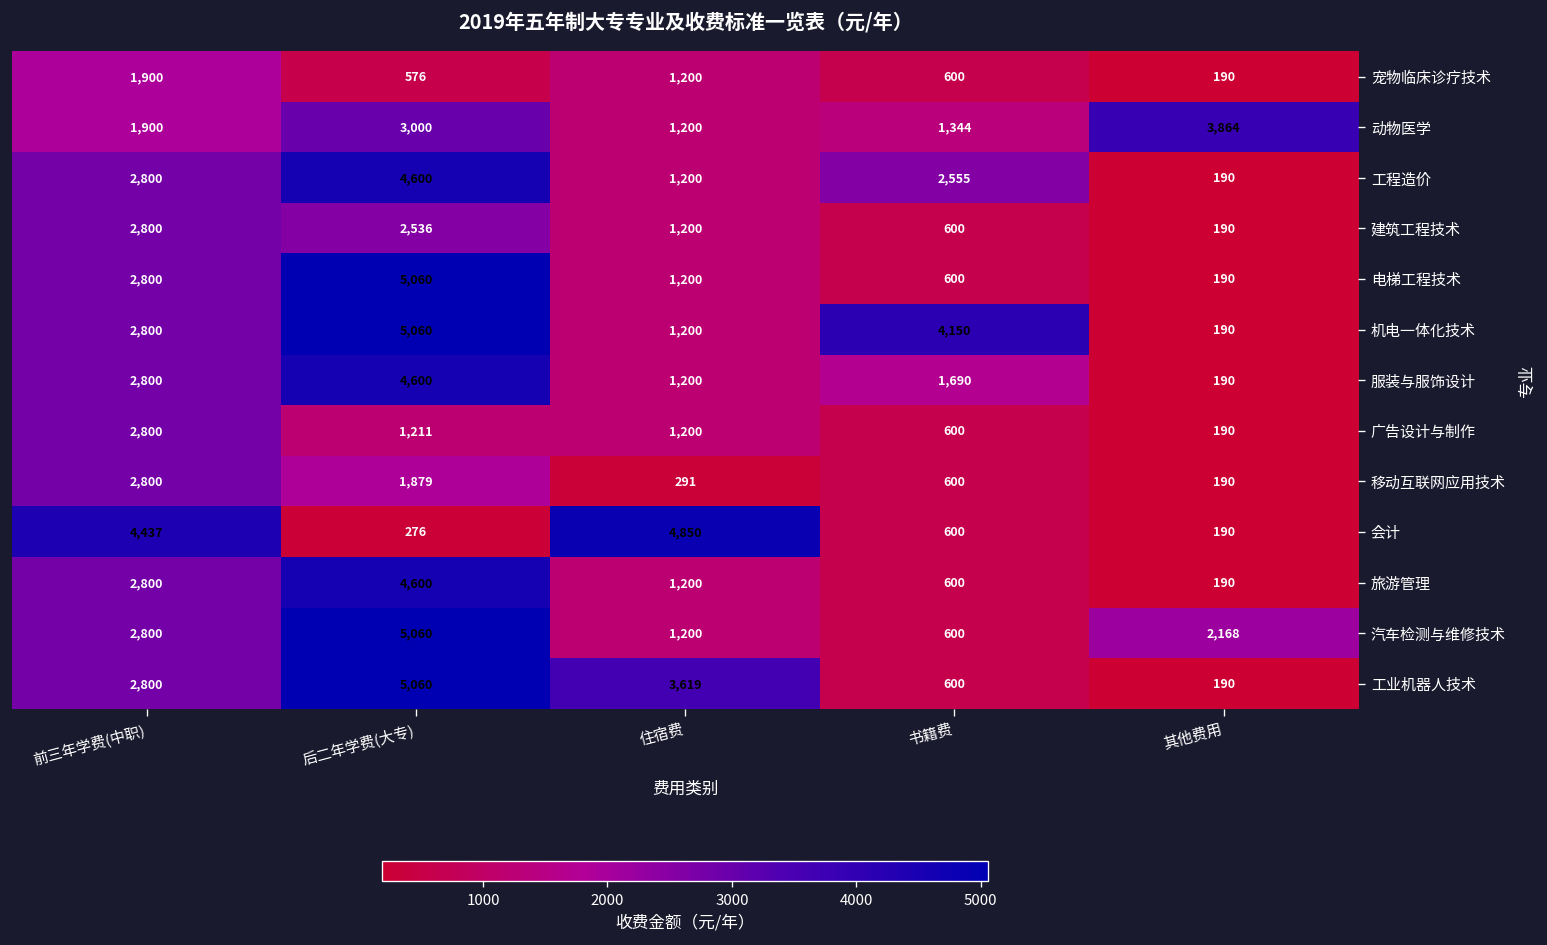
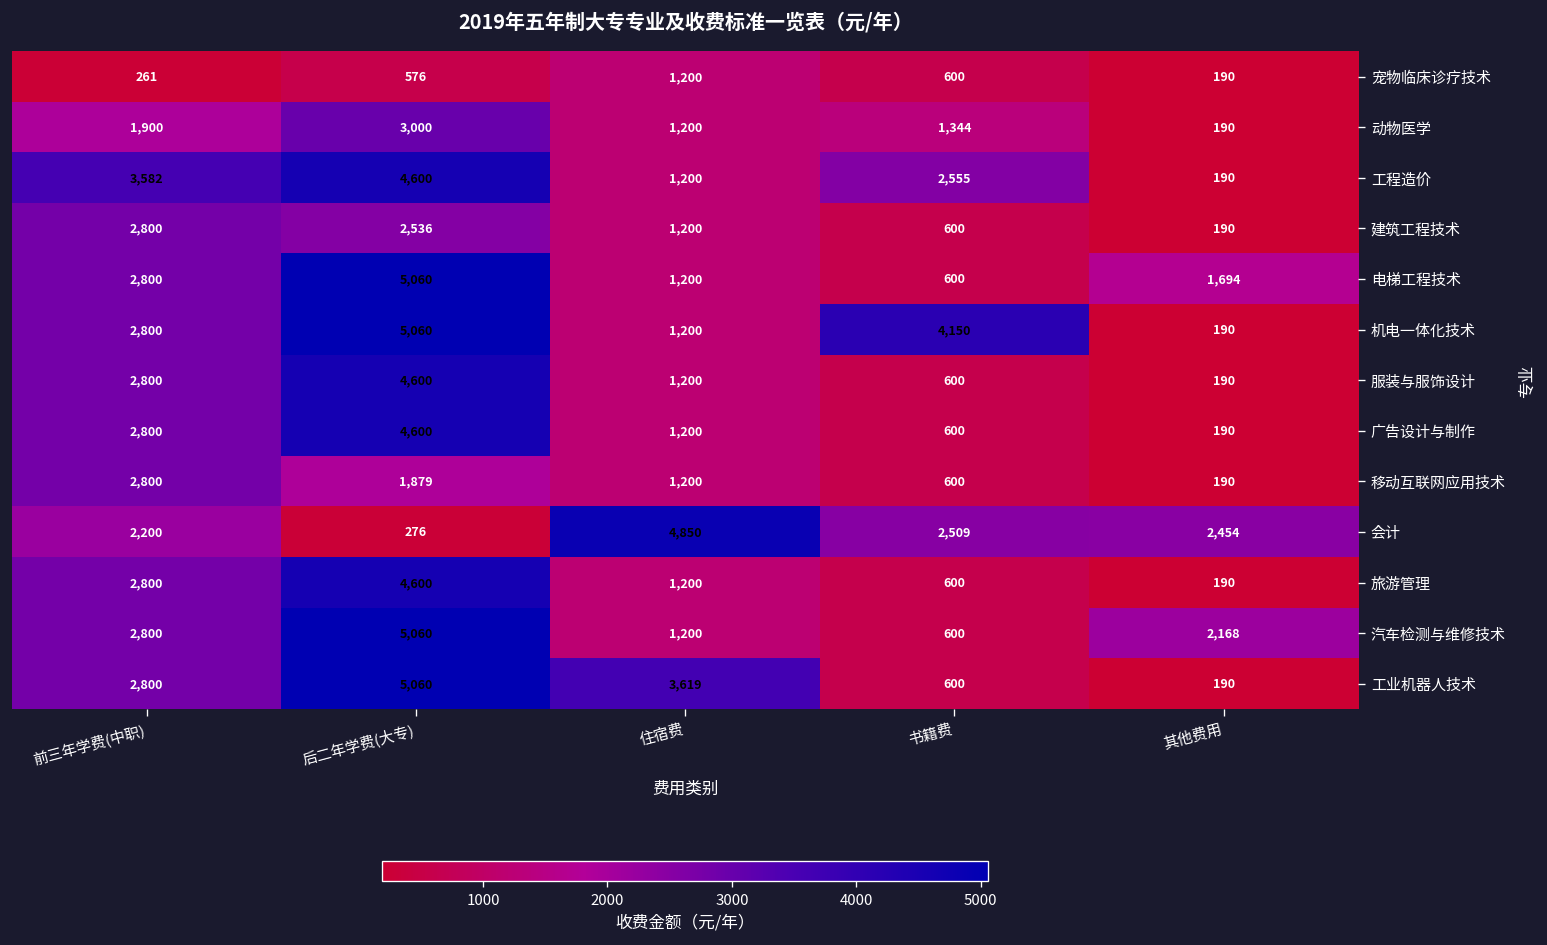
宠物临床诊疗技术, 前三年学费(中职): 1,900 -> 261
动物医学, 其他费用: 3,864 -> 190
工程造价, 前三年学费(中职): 2,800 -> 3,582
电梯工程技术, 其他费用: 190 -> 1,694
服装与服饰设计, 书籍费: 1,690 -> 600
广告设计与制作, 后二年学费(大专): 1,211 -> 4,600
移动互联网应用技术, 住宿费: 291 -> 1,200
会计, 前三年学费(中职): 4,437 -> 2,200
会计, 书籍费: 600 -> 2,509
会计, 其他费用: 190 -> 2,454
